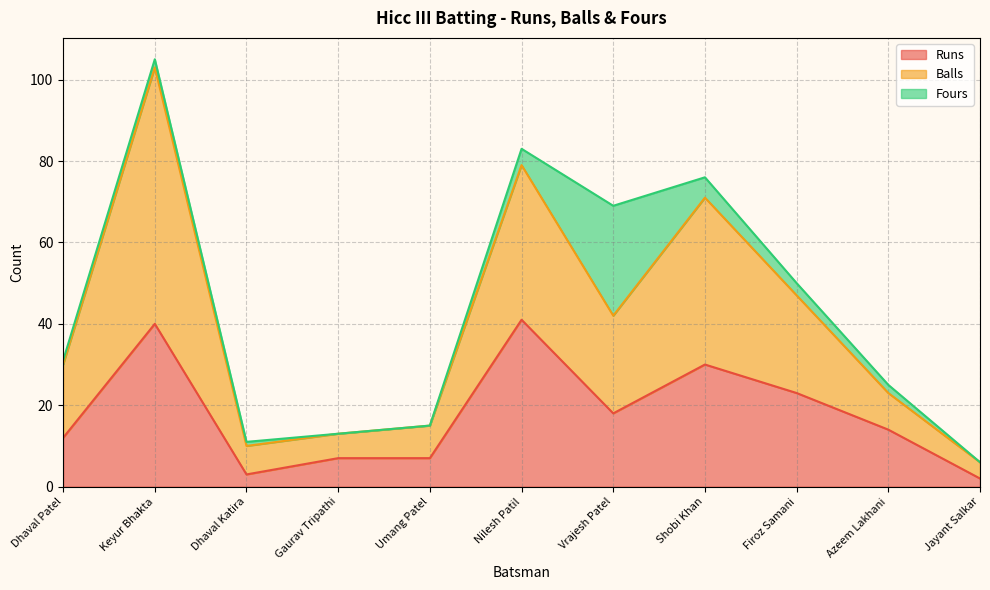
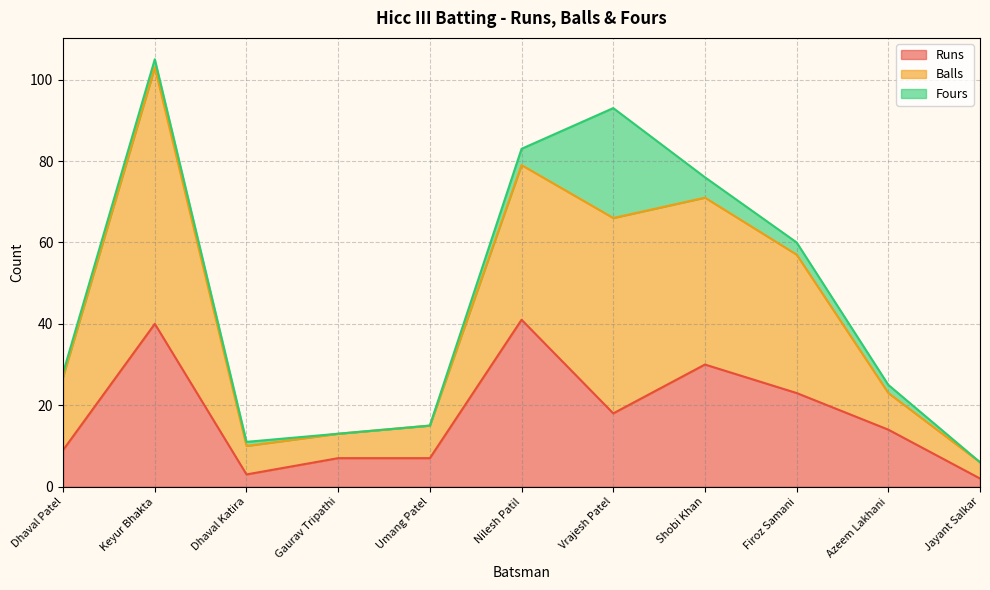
Runs, Dhaval Patel: 12 -> 9
Balls, Vrajesh Patel: 24 -> 48
Balls, Firoz Samani: 24 -> 34
